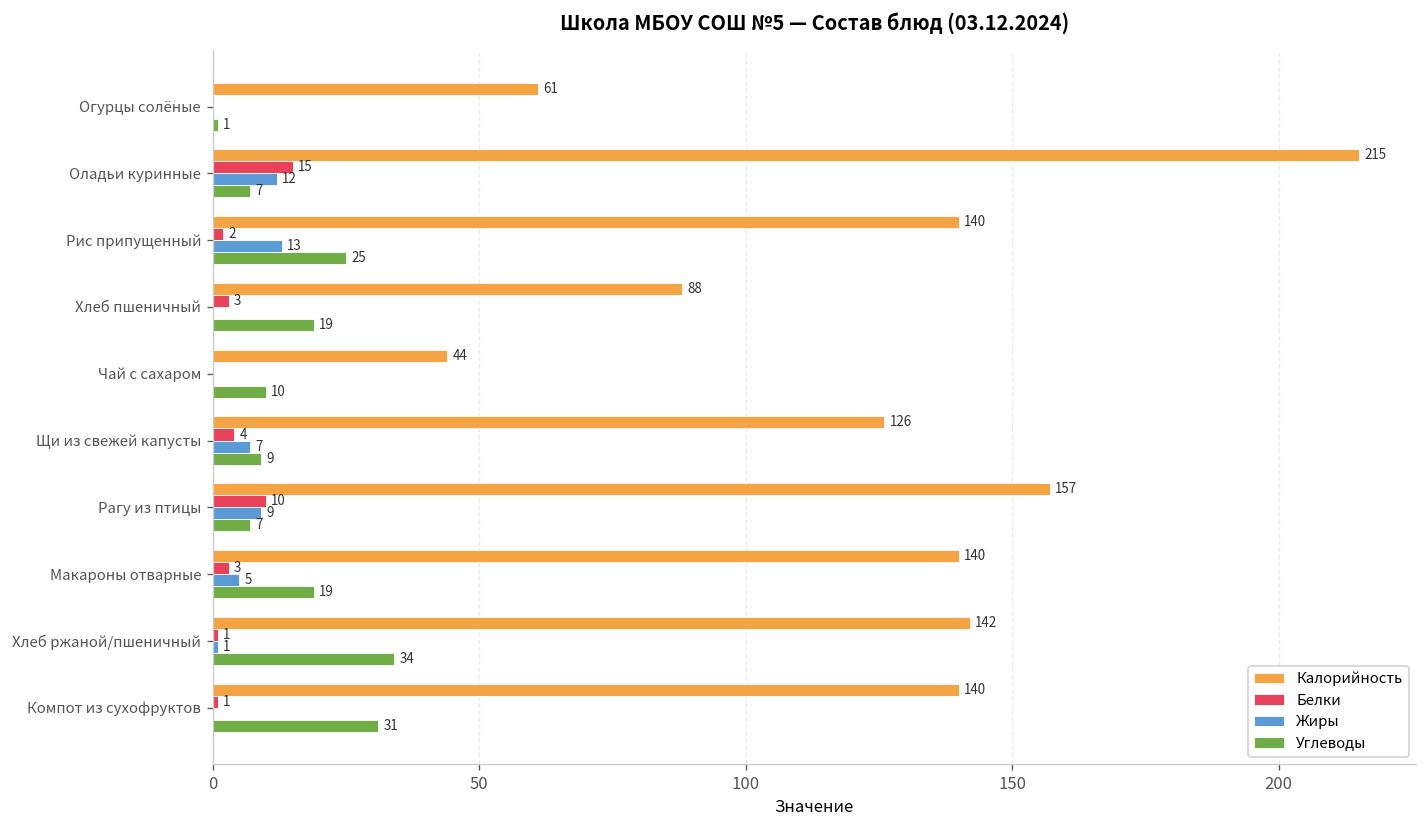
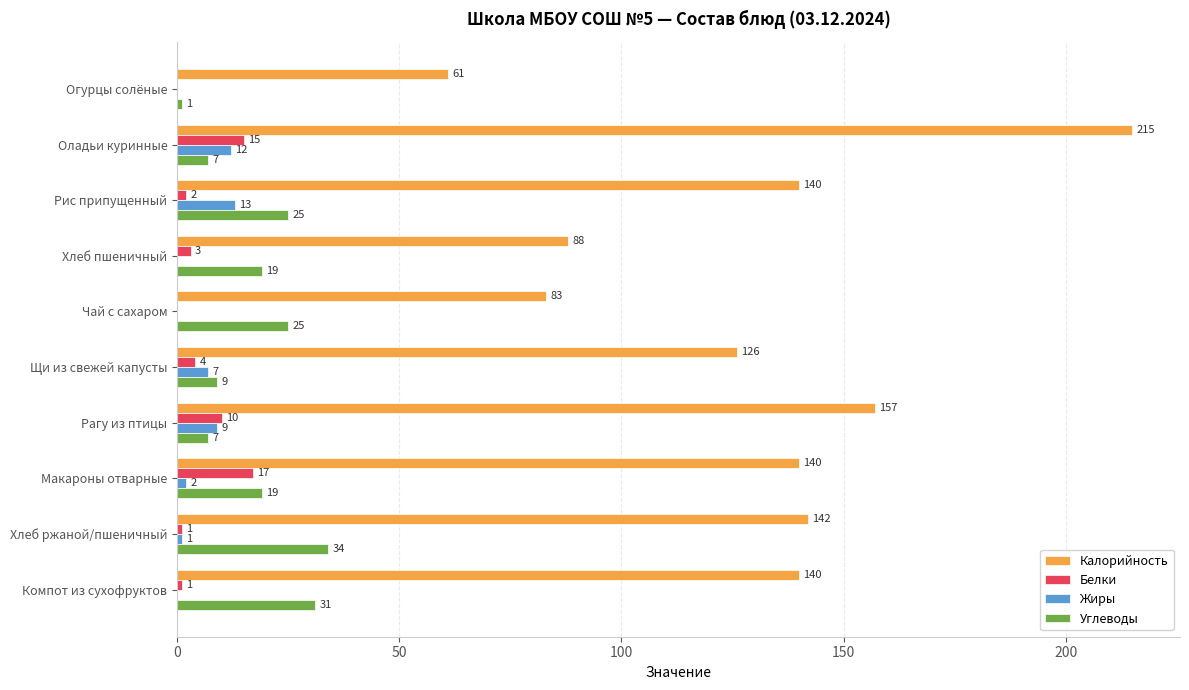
Калорийность, Чай с сахаром: 44 -> 83
Углеводы, Чай с сахаром: 10 -> 25
Белки, Макароны отварные: 3 -> 17
Жиры, Макароны отварные: 5 -> 2
